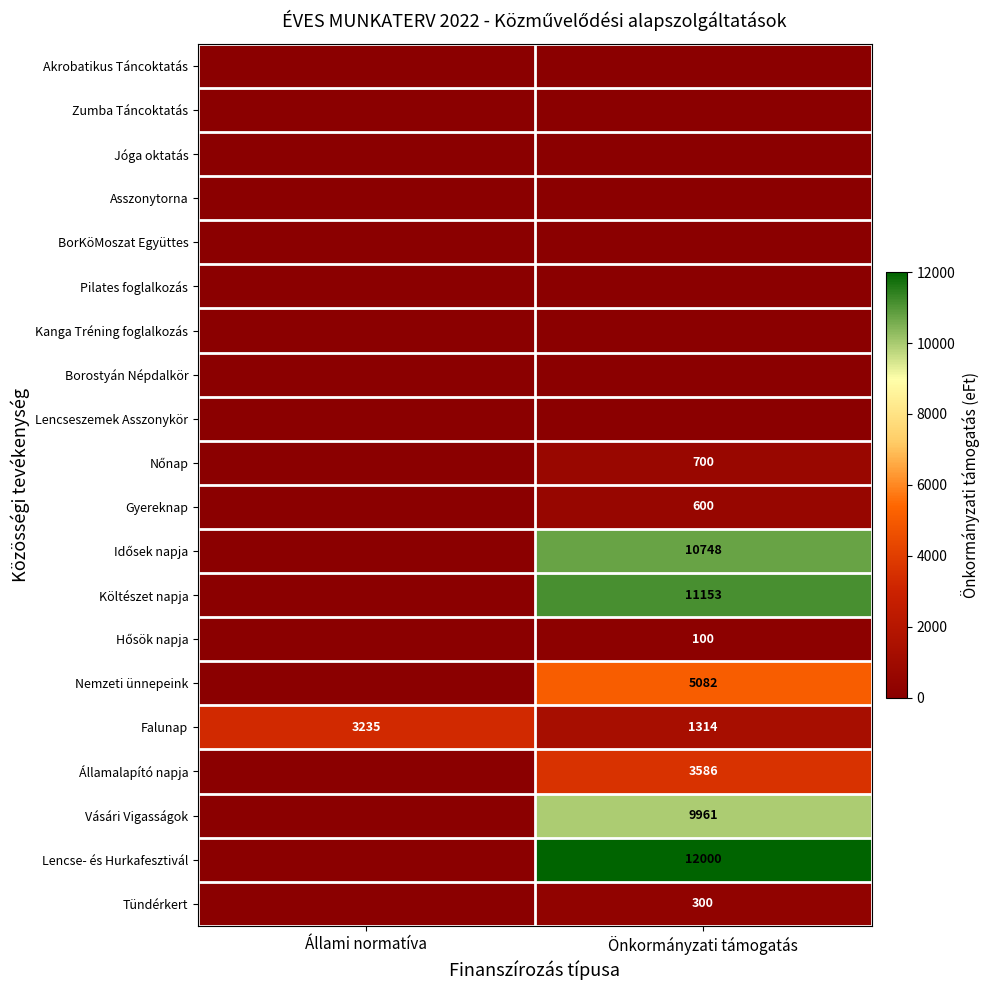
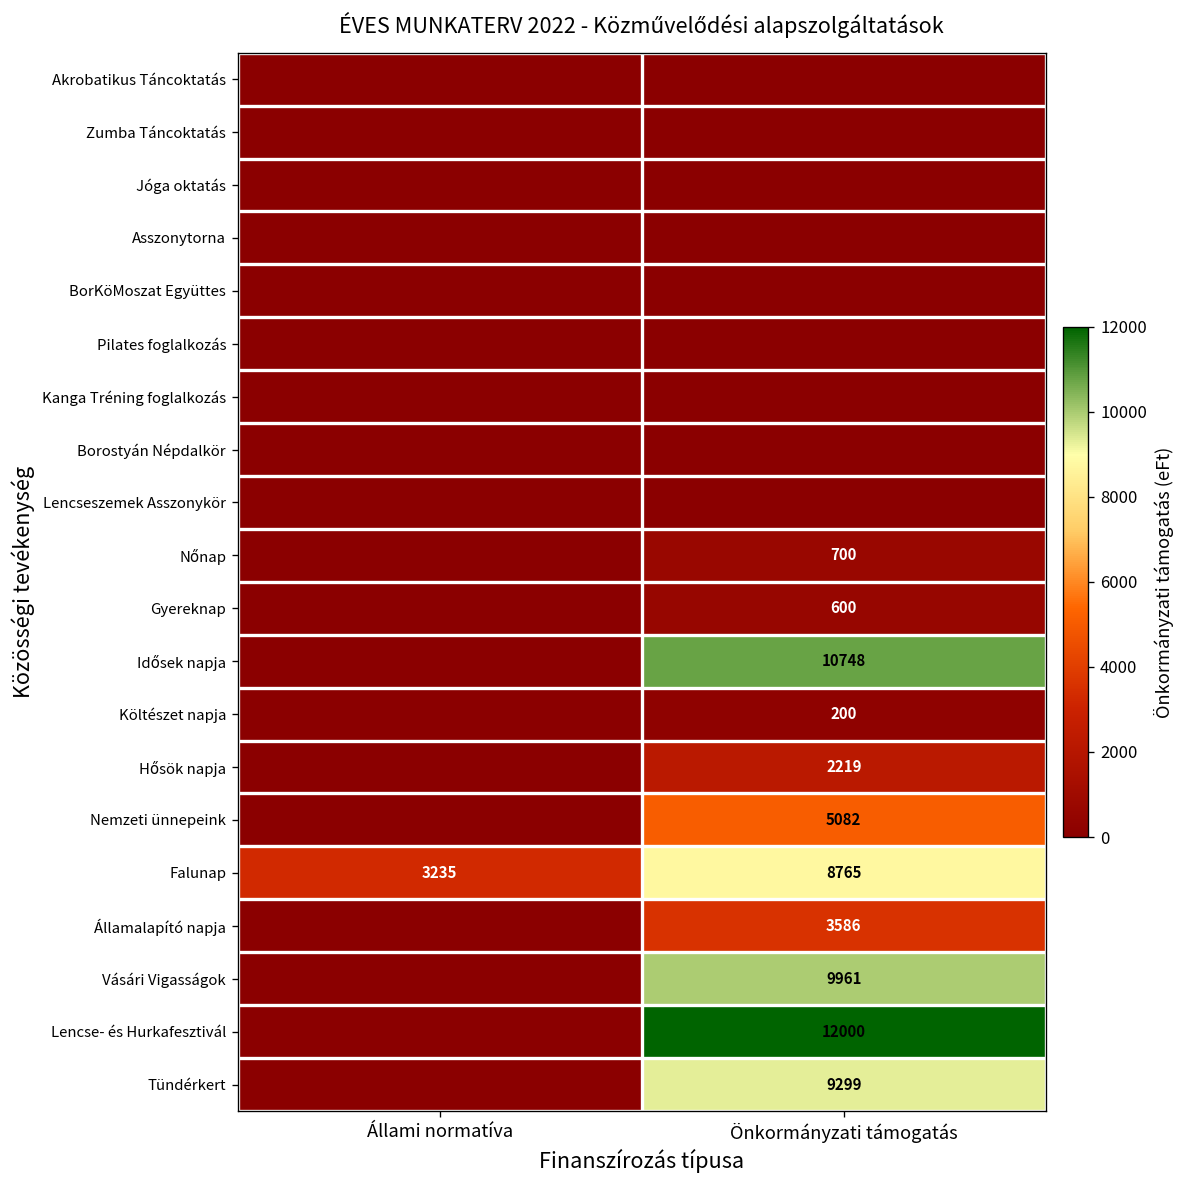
Költészet napja, Önkormányzati támogatás: 11153 -> 200
Hősök napja, Önkormányzati támogatás: 100 -> 2219
Falunap, Önkormányzati támogatás: 1314 -> 8765
Tündérkert, Önkormányzati támogatás: 300 -> 9299
